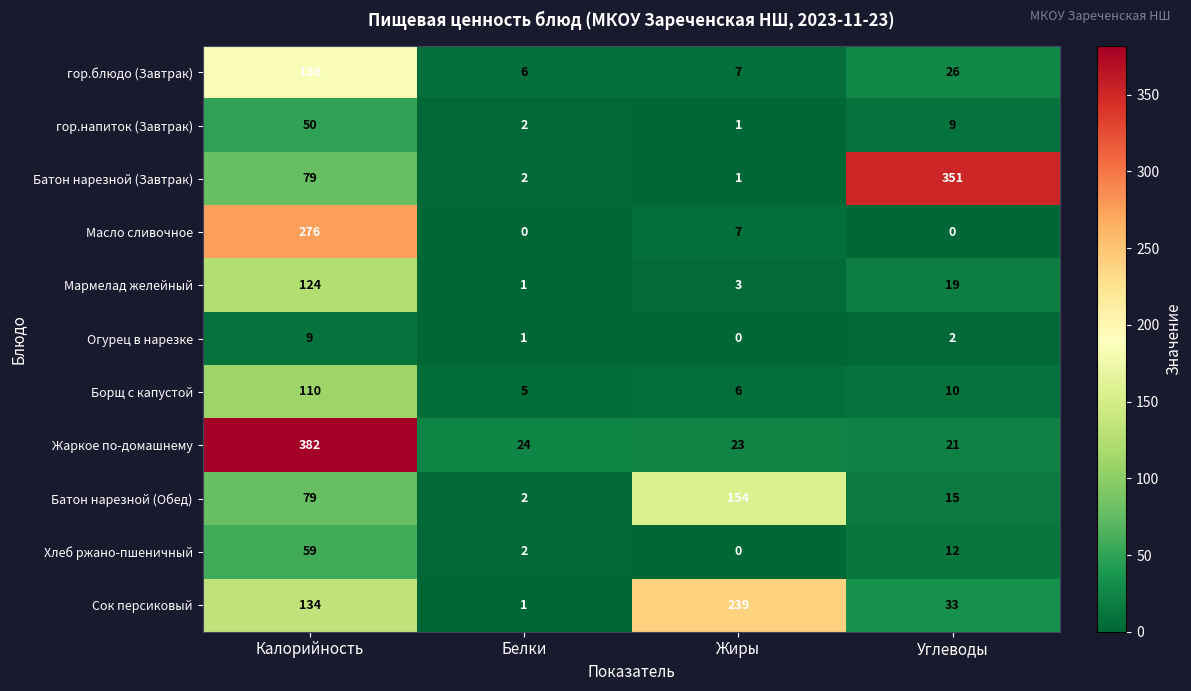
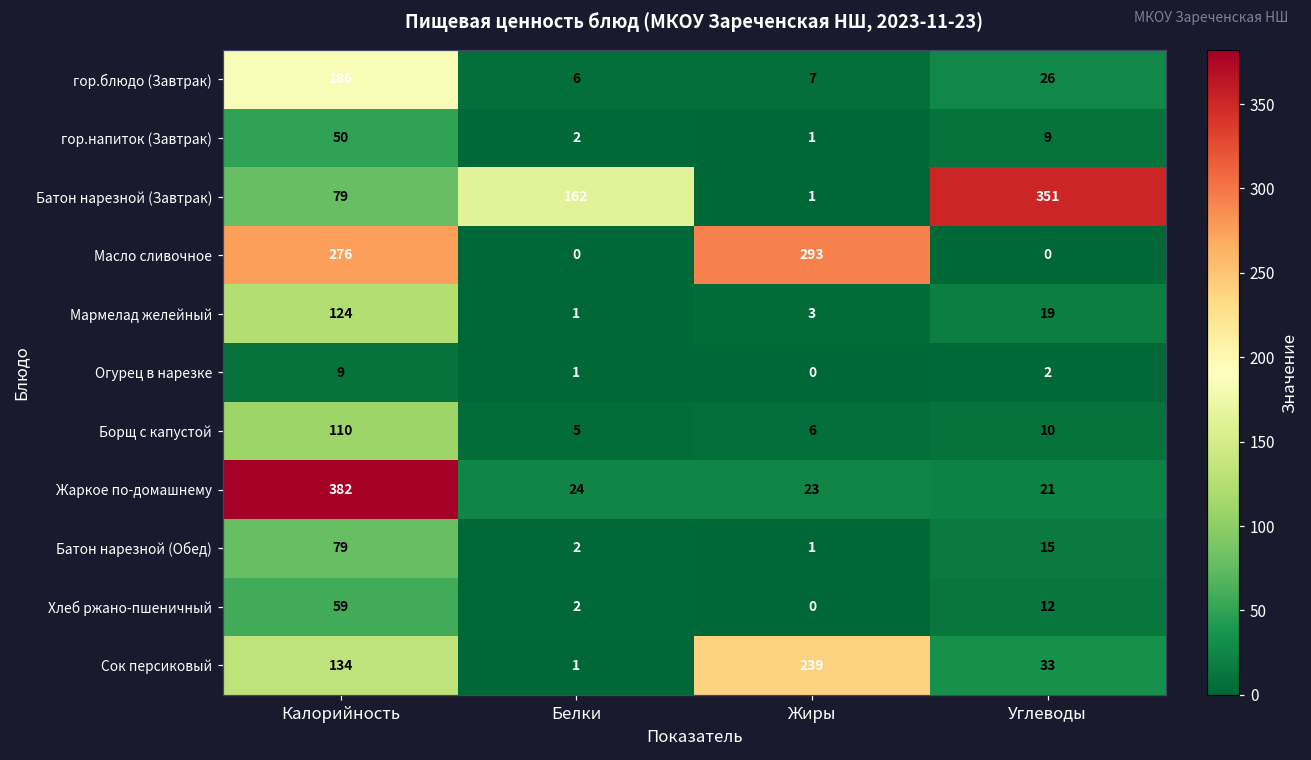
Батон нарезной (Завтрак), Белки: 2 -> 162
Масло сливочное, Жиры: 7 -> 293
Батон нарезной (Обед), Жиры: 154 -> 1
